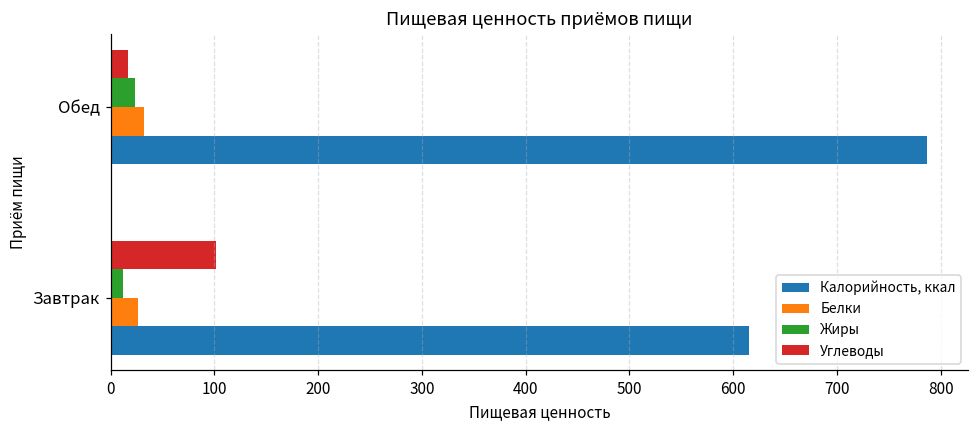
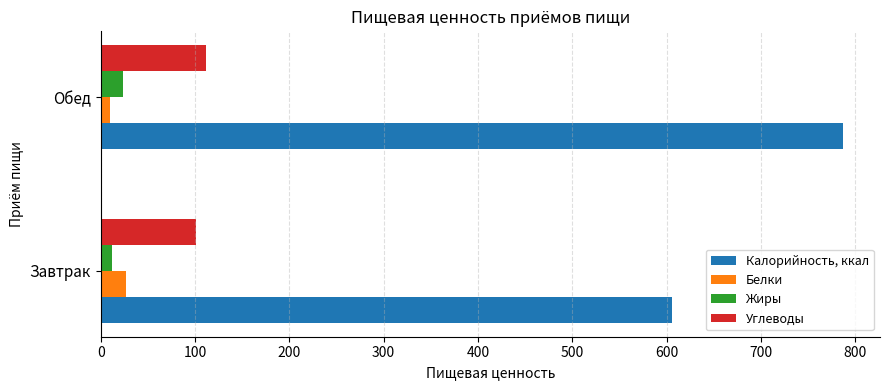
Углеводы, Обед: 20 -> 110
Белки, Обед: 30 -> 10
Калорийность, ккал, Завтрак: 620 -> 610
